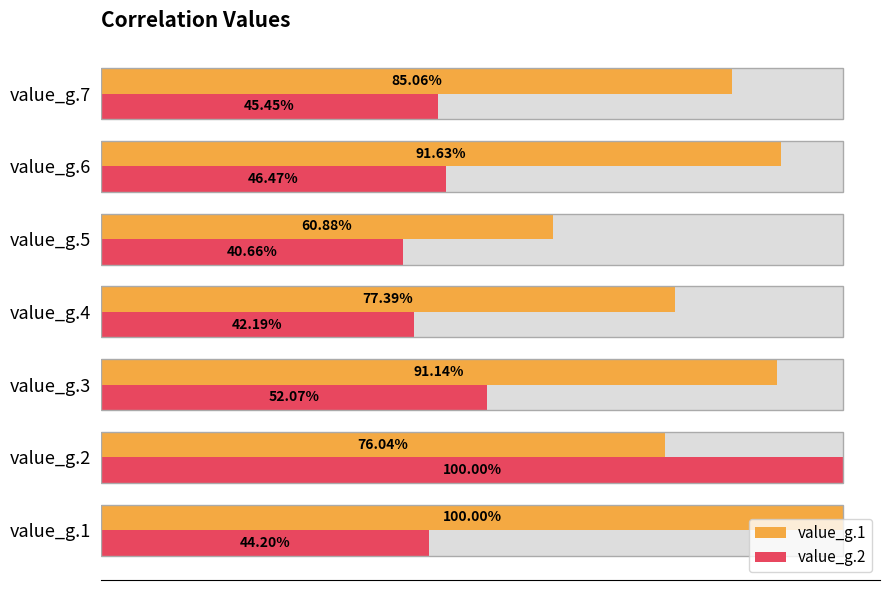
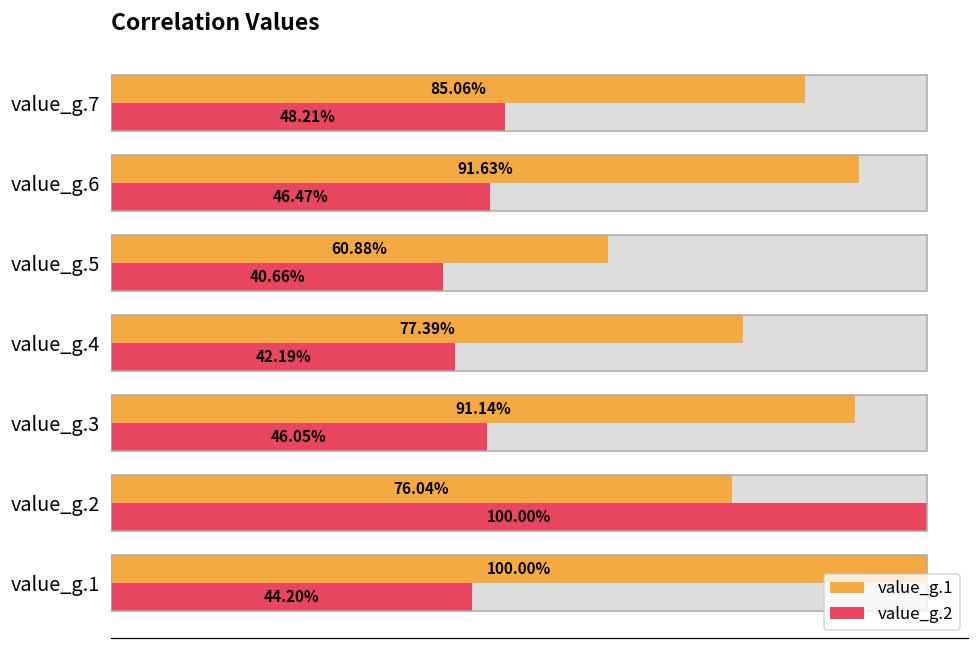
value_g.2, value_g.7: 45.45% -> 48.21%
value_g.2, value_g.3: 52.07% -> 46.05%
